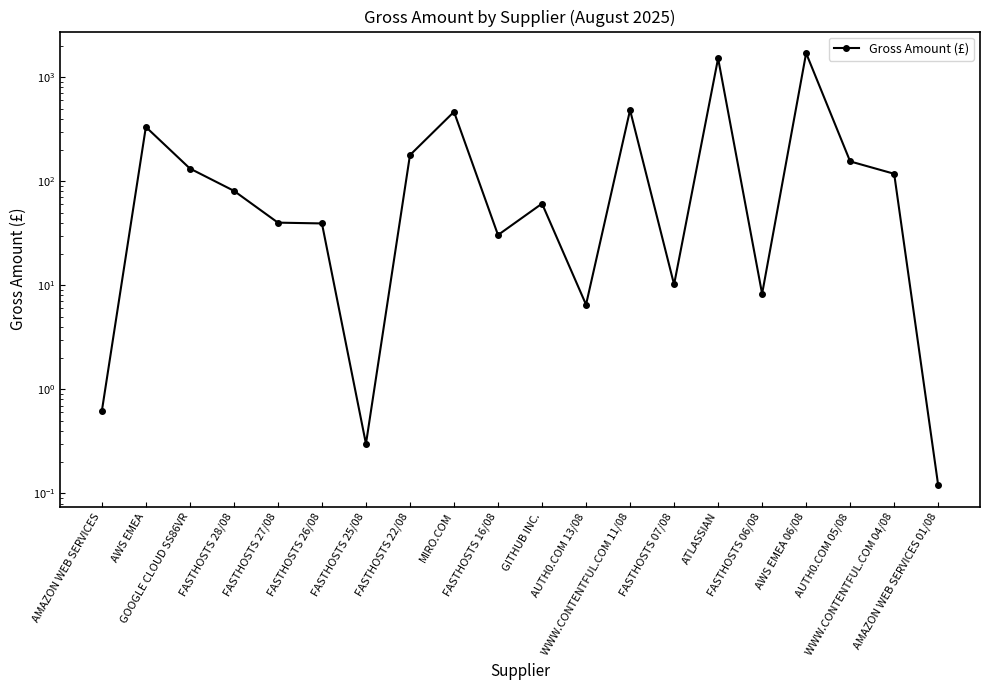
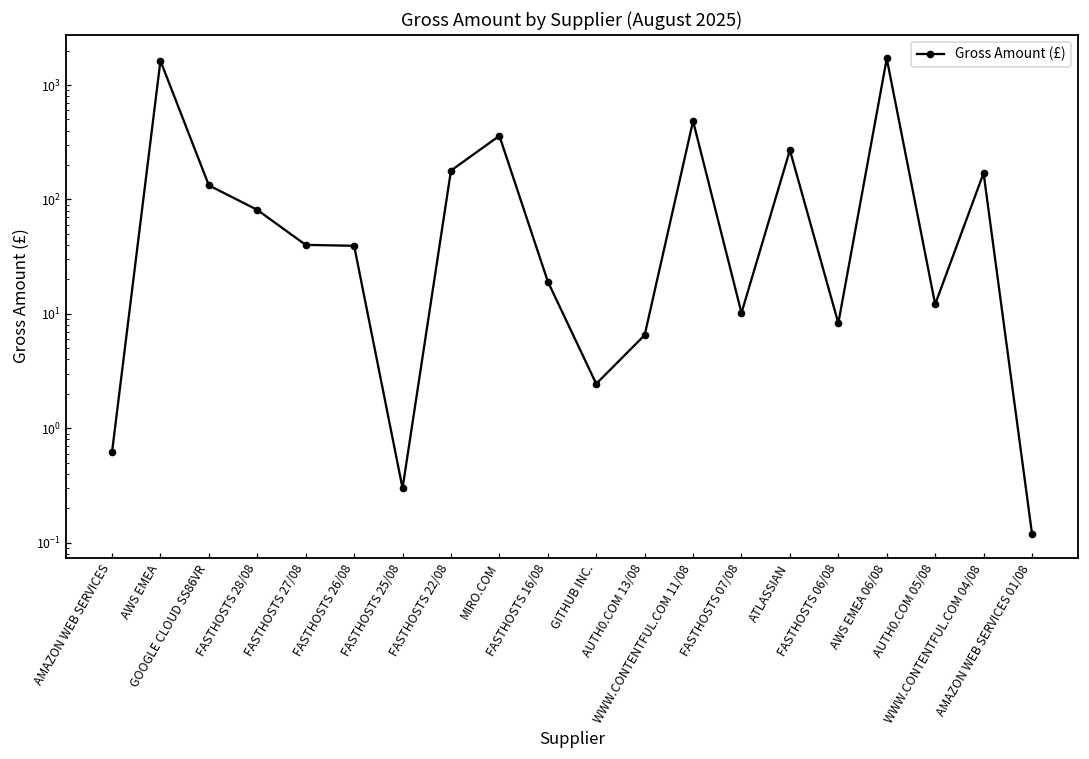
AWS EMEA: 330 -> 1600
MIRO.COM: 500 -> 360
FASTHOSTS 16/08: 30 -> 19
GITHUB INC.: 60 -> 2.5
ATLASSIAN: 1500 -> 270
AUTH0.COM 05/08: 160 -> 12
WWW.CONTENTFUL.COM 04/08: 120 -> 170
